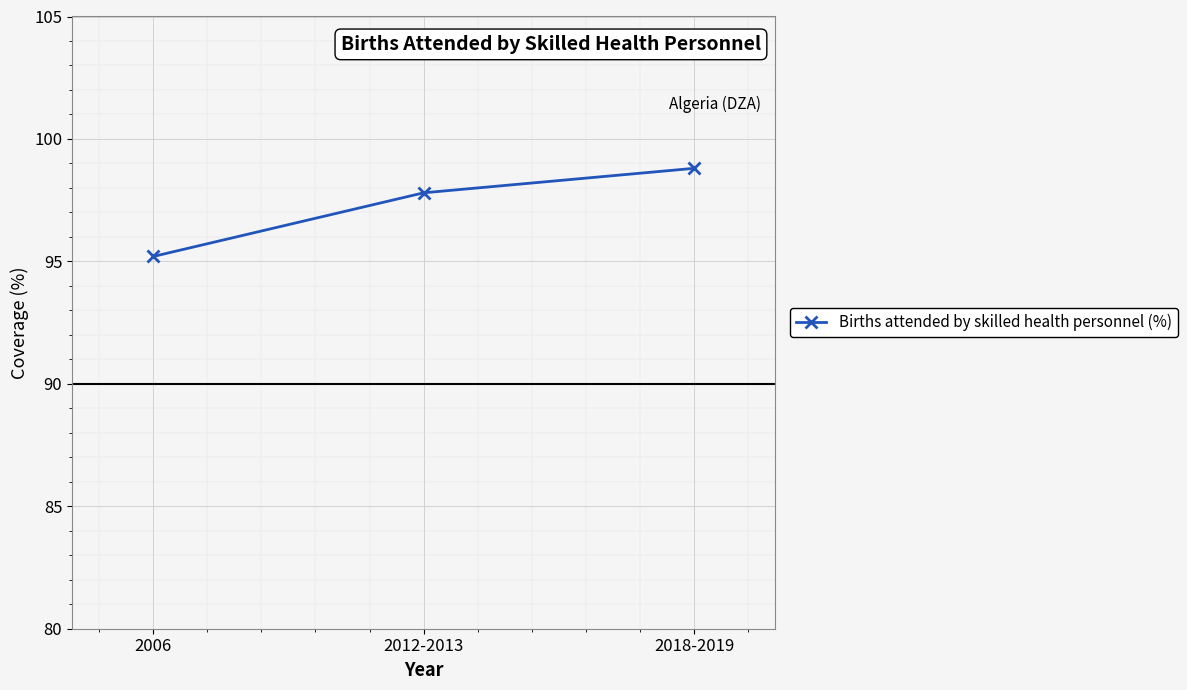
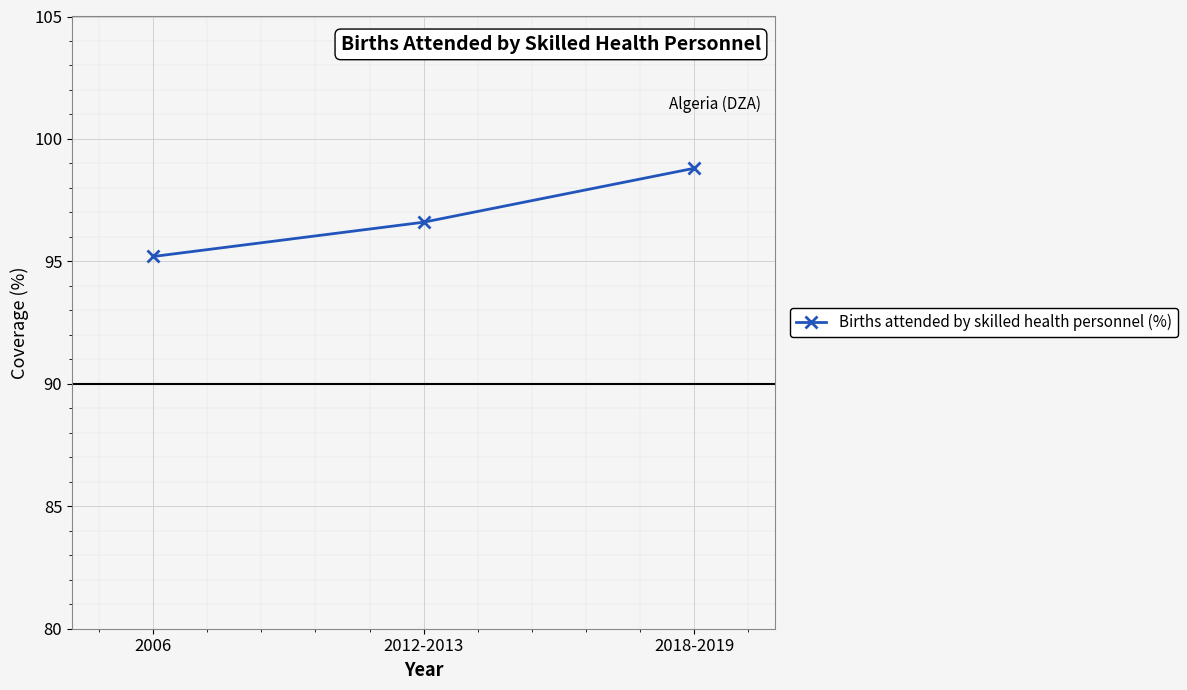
2012-2013: 97.8 -> 96.6
